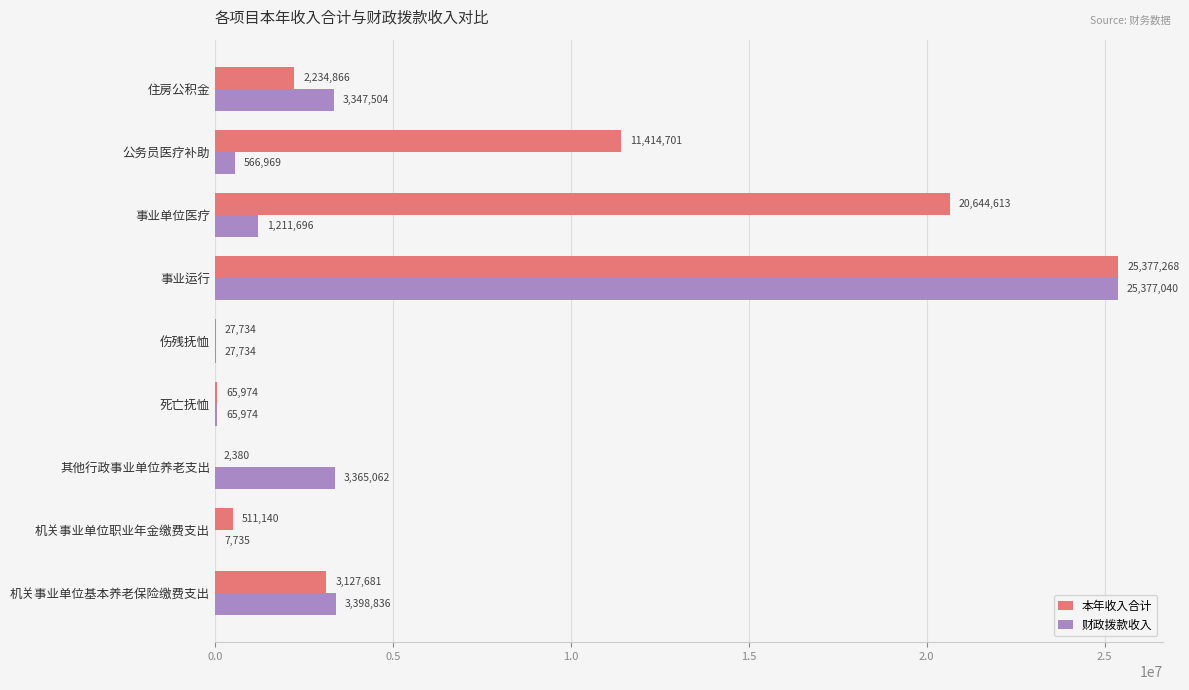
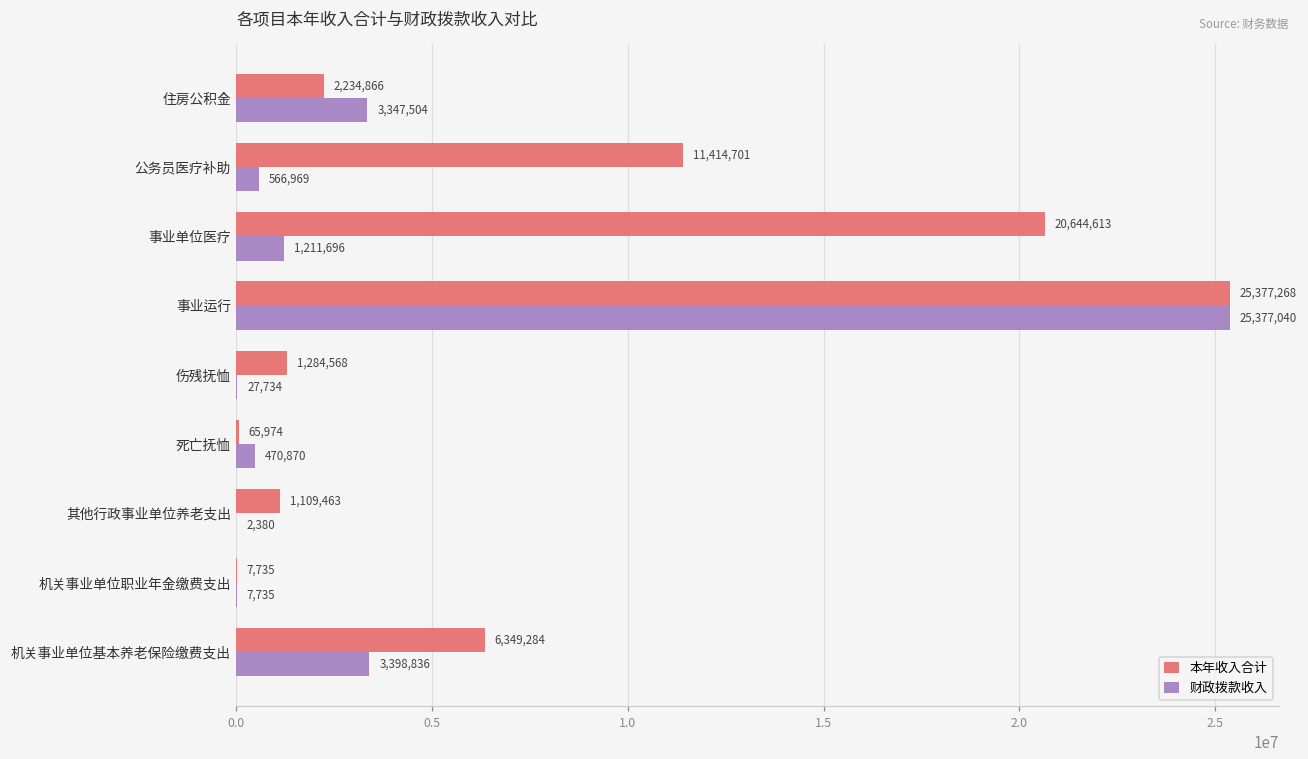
本年收入合计, 伤残抚恤: 27,734 -> 1,284,568
财政拨款收入, 死亡抚恤: 65,974 -> 470,870
本年收入合计, 其他行政事业单位养老支出: 2,380 -> 1,109,463
财政拨款收入, 其他行政事业单位养老支出: 3,365,062 -> 2,380
本年收入合计, 机关事业单位职业年金缴费支出: 511,140 -> 7,735
本年收入合计, 机关事业单位基本养老保险缴费支出: 3,127,681 -> 6,349,284
